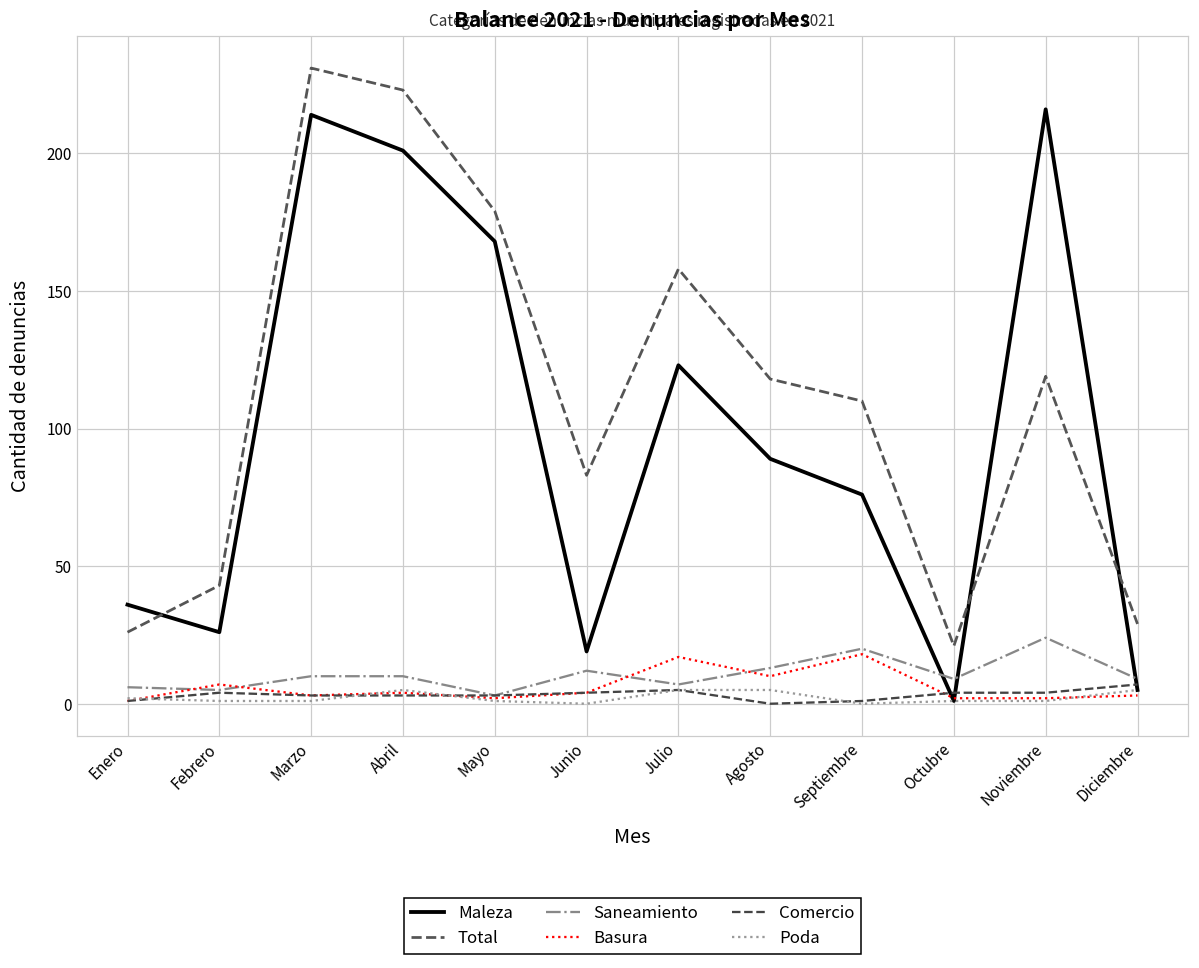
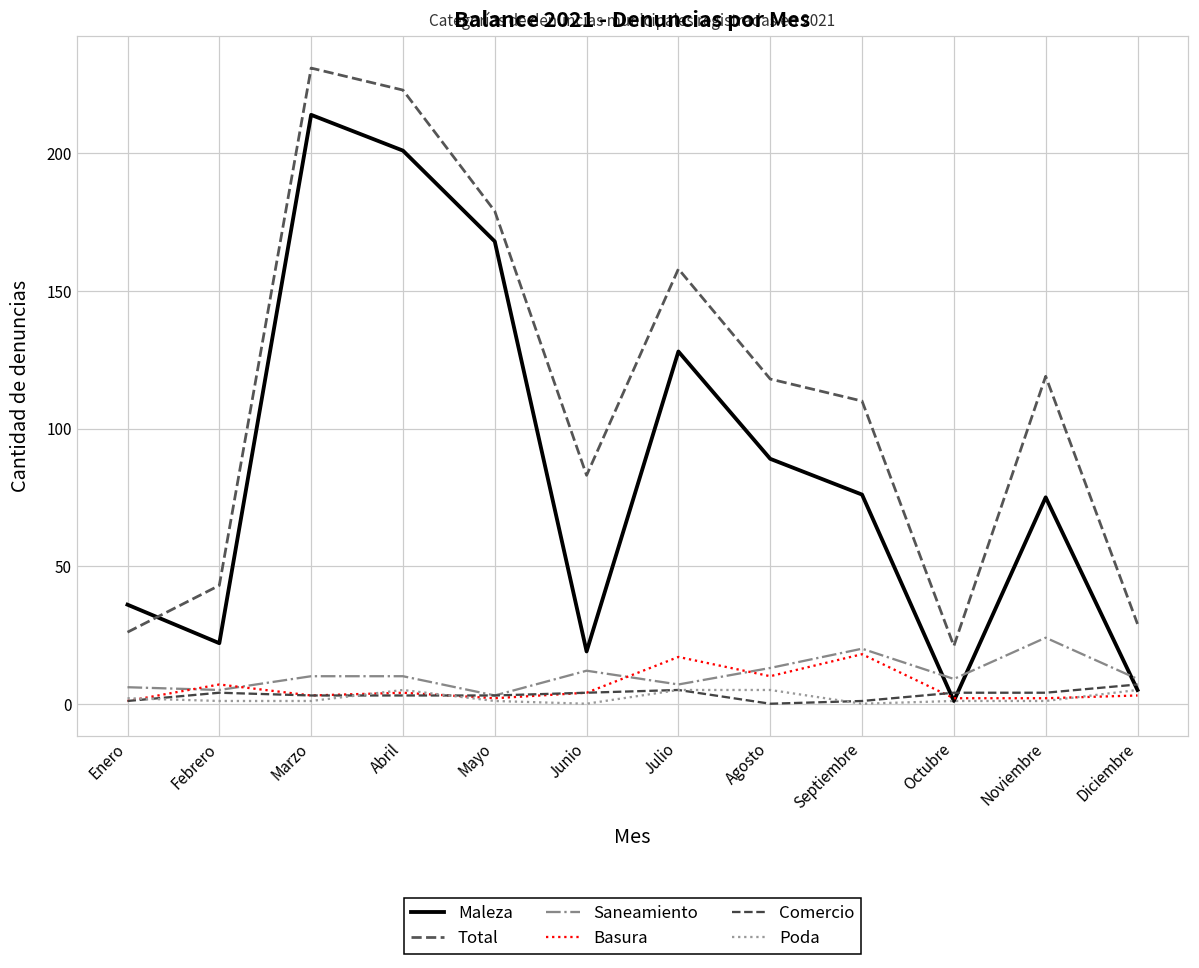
Maleza, Febrero: 26 -> 22
Maleza, Julio: 123 -> 128
Maleza, Noviembre: 216 -> 75
